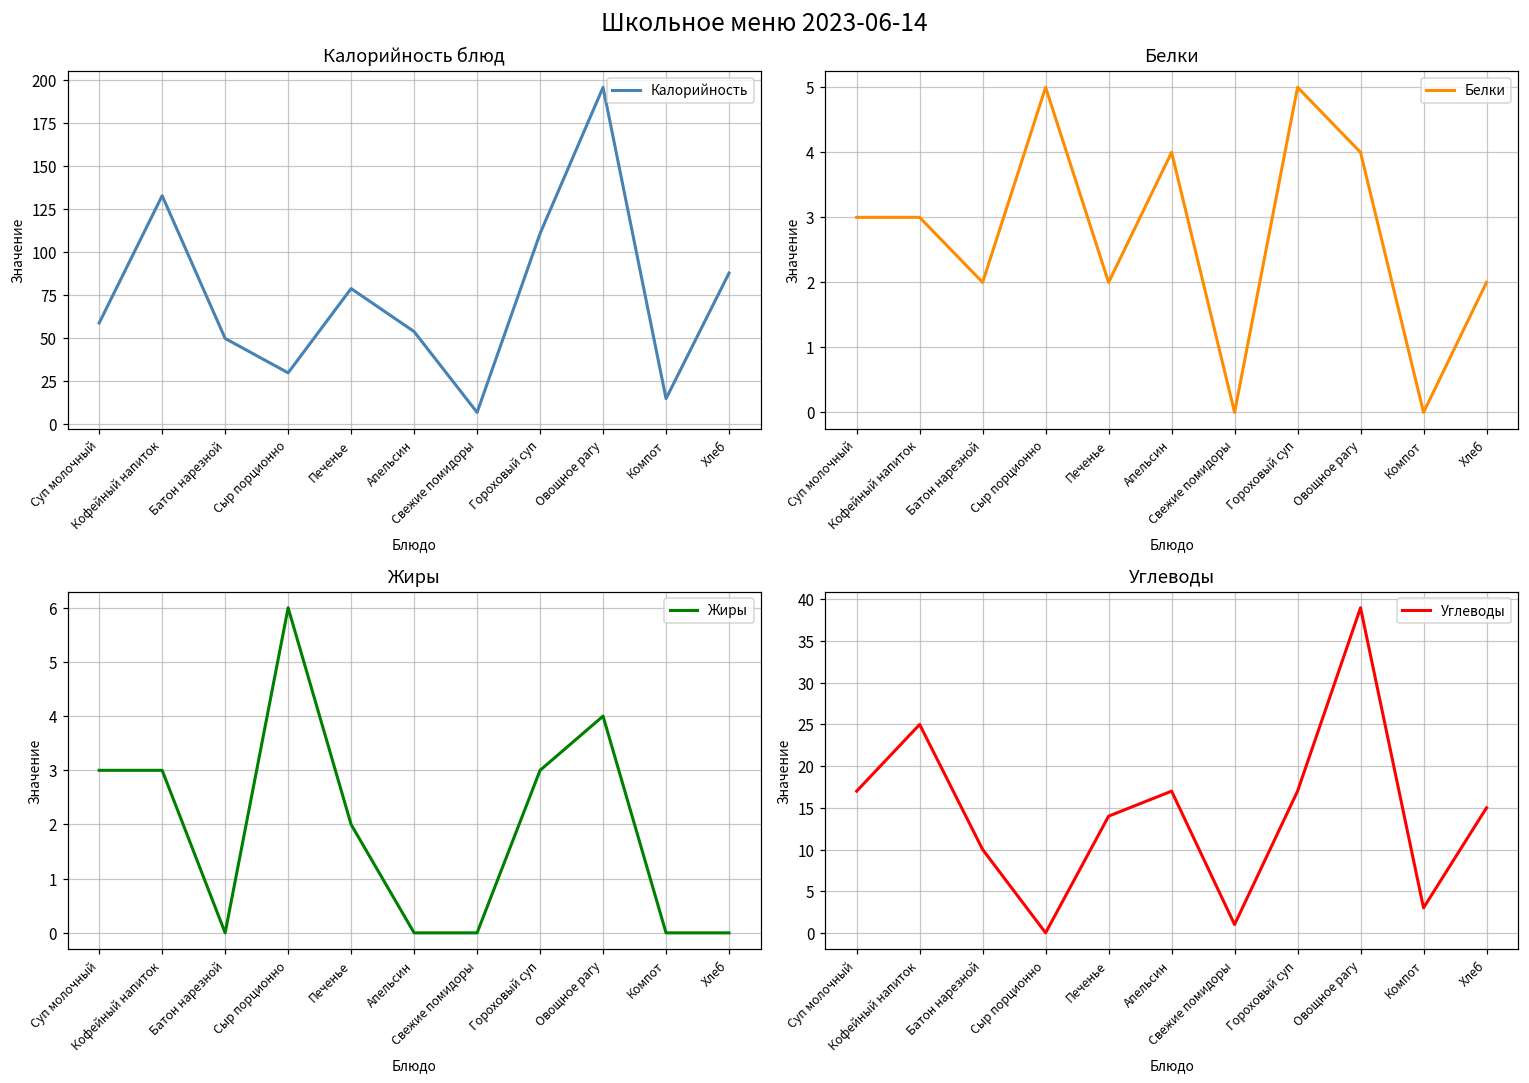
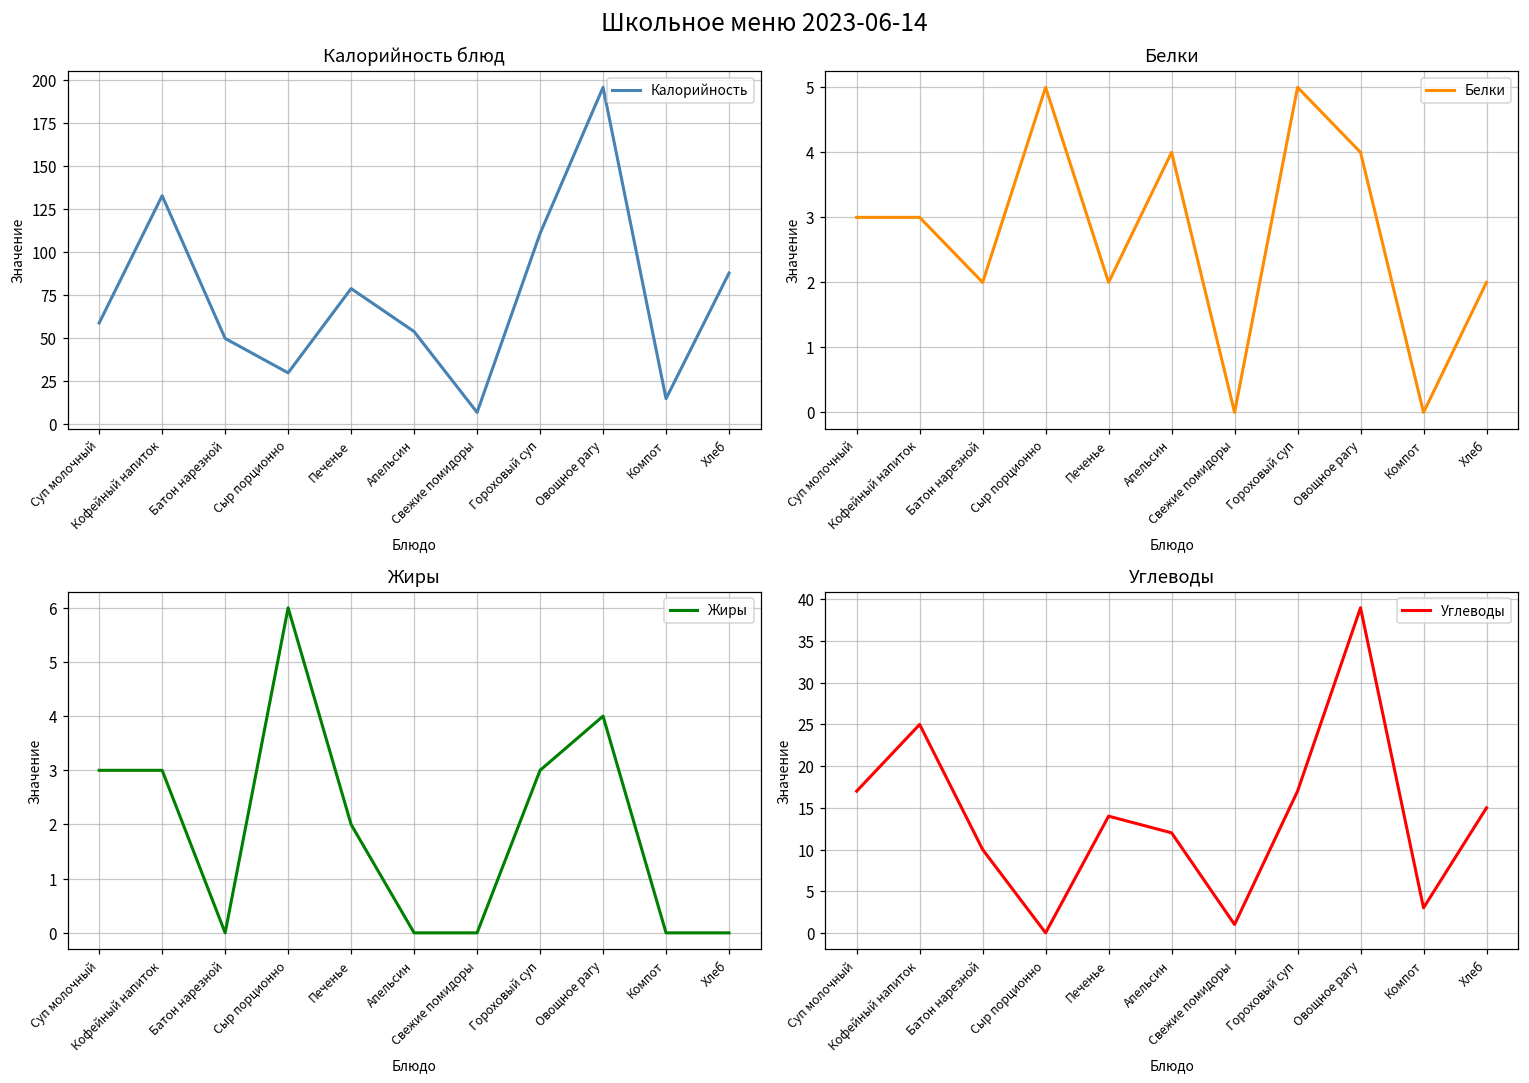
Углеводы, Апельсин: 17 -> 12
